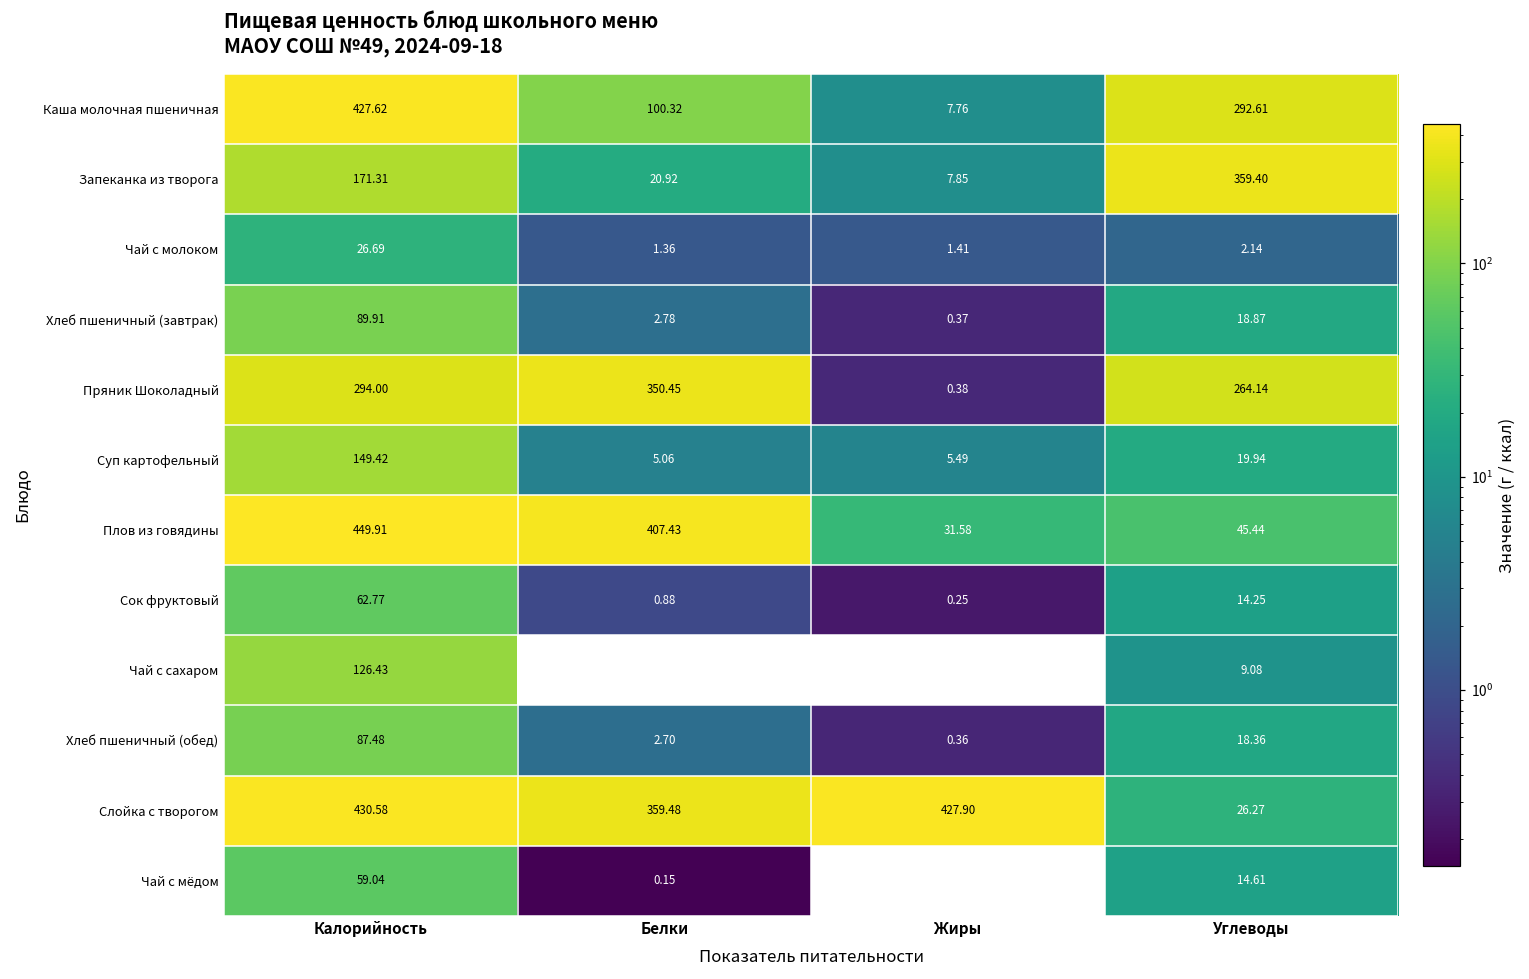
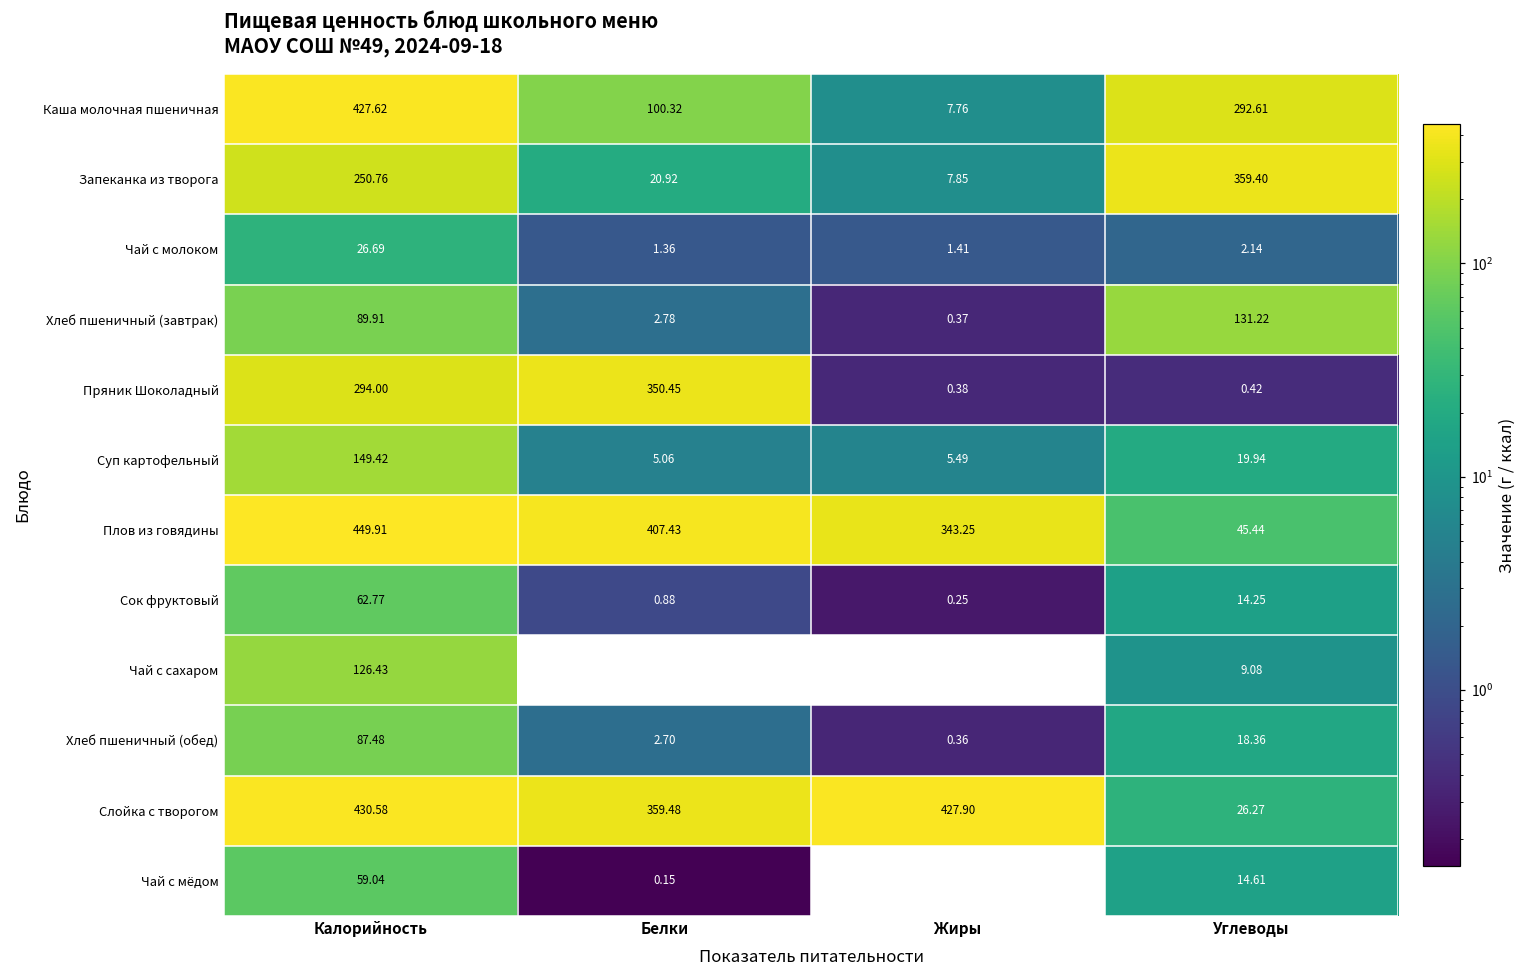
Запеканка из творога, Калорийность: 171.31 -> 250.76
Хлеб пшеничный (завтрак), Углеводы: 18.87 -> 131.22
Пряник Шоколадный, Углеводы: 264.14 -> 0.42
Плов из говядины, Жиры: 31.58 -> 343.25
